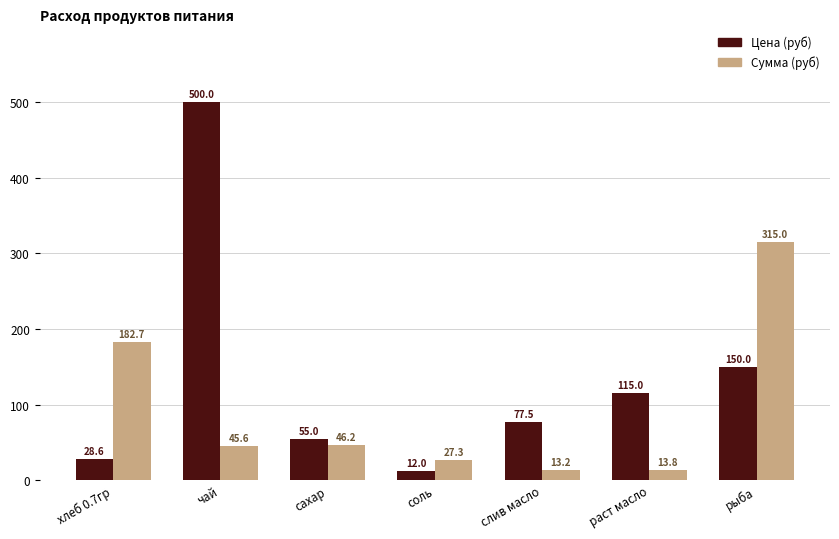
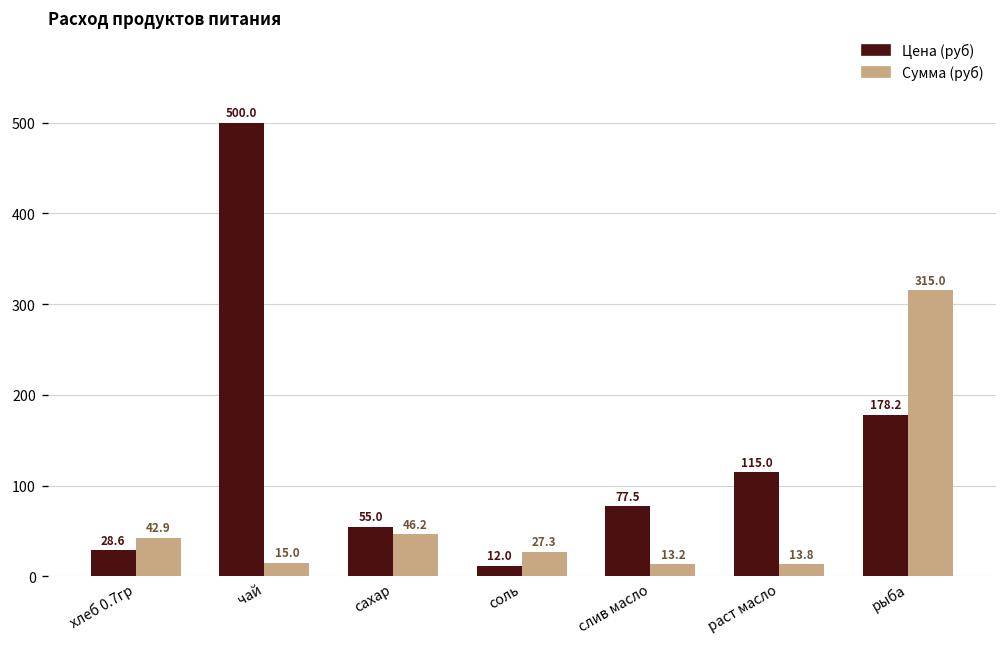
Сумма (руб), хлеб 0.7гр: 182.7 -> 42.9
Сумма (руб), чай: 45.6 -> 15.0
Цена (руб), рыба: 150.0 -> 178.2
